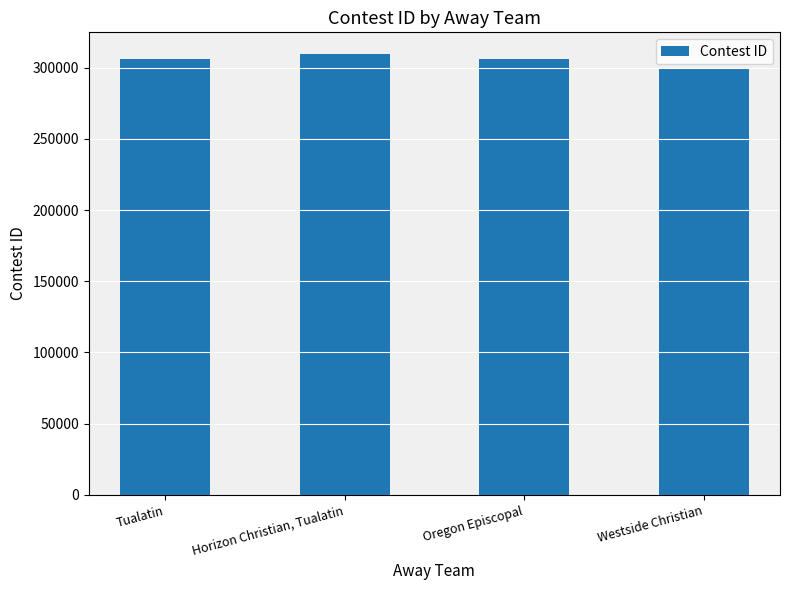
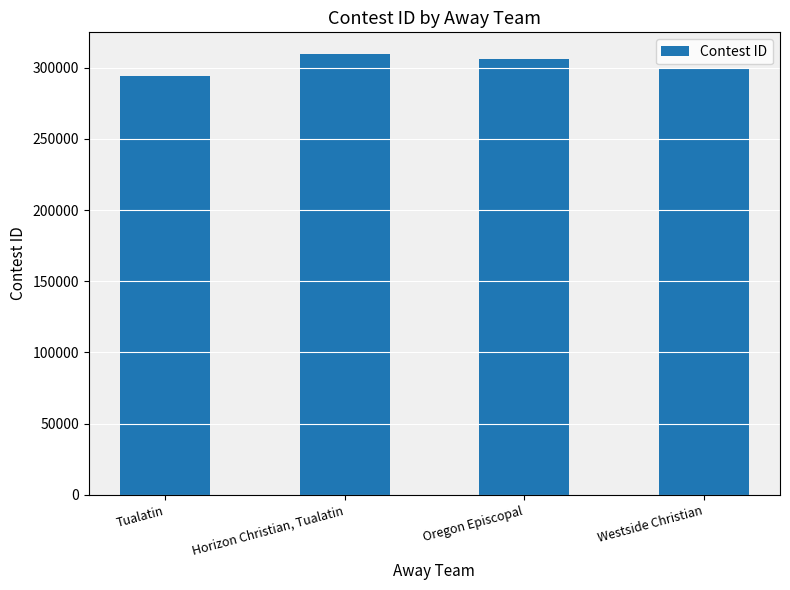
Tualatin: 306000 -> 294000
